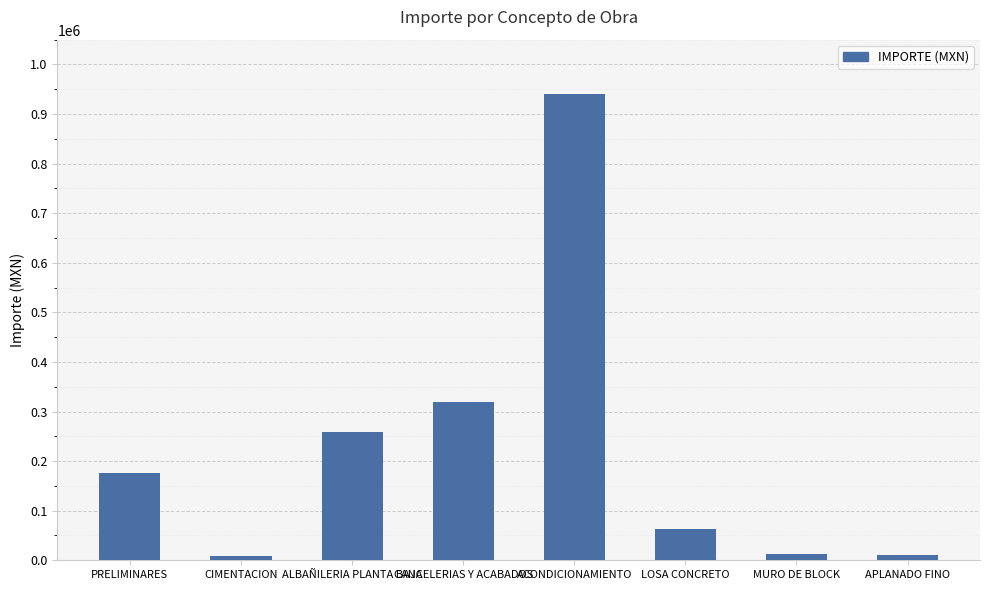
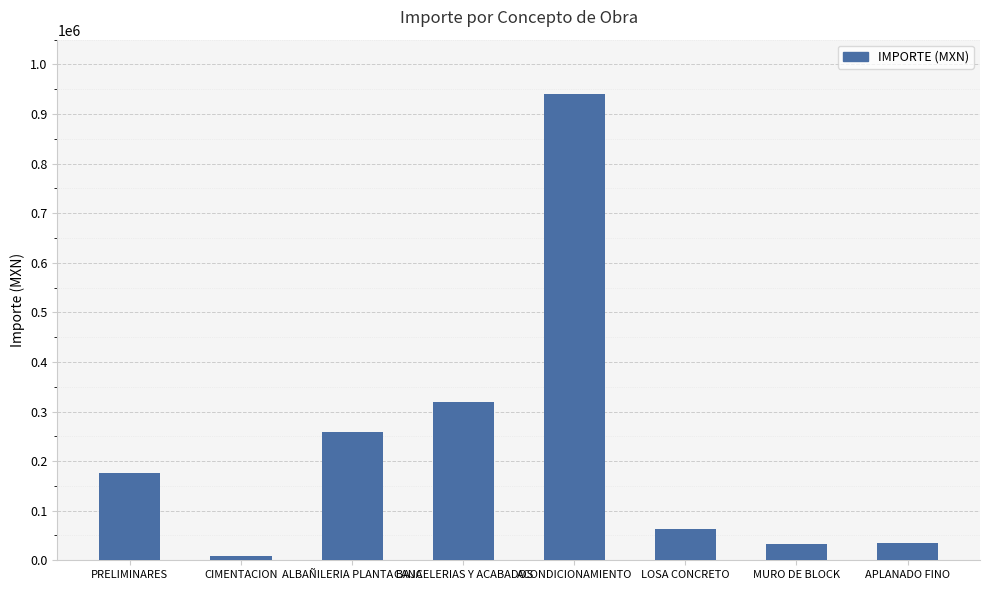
MURO DE BLOCK: 10000 -> 30000
APLANADO FINO: 10000 -> 30000
